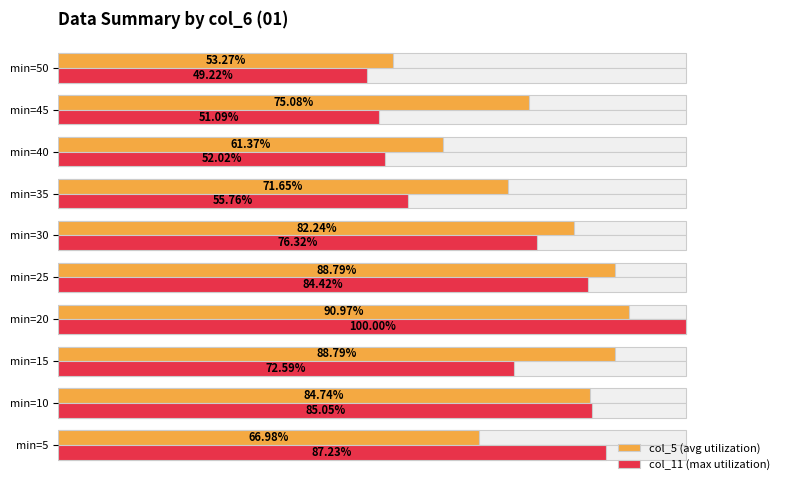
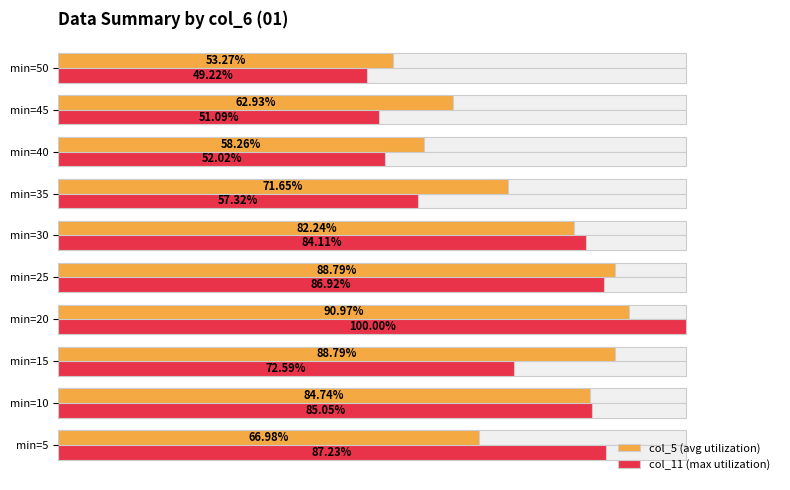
col_5 (avg utilization), min=45: 75.08% -> 62.93%
col_5 (avg utilization), min=40: 61.37% -> 58.26%
col_11 (max utilization), min=35: 55.76% -> 57.32%
col_11 (max utilization), min=30: 76.32% -> 84.11%
col_11 (max utilization), min=25: 84.42% -> 86.92%
